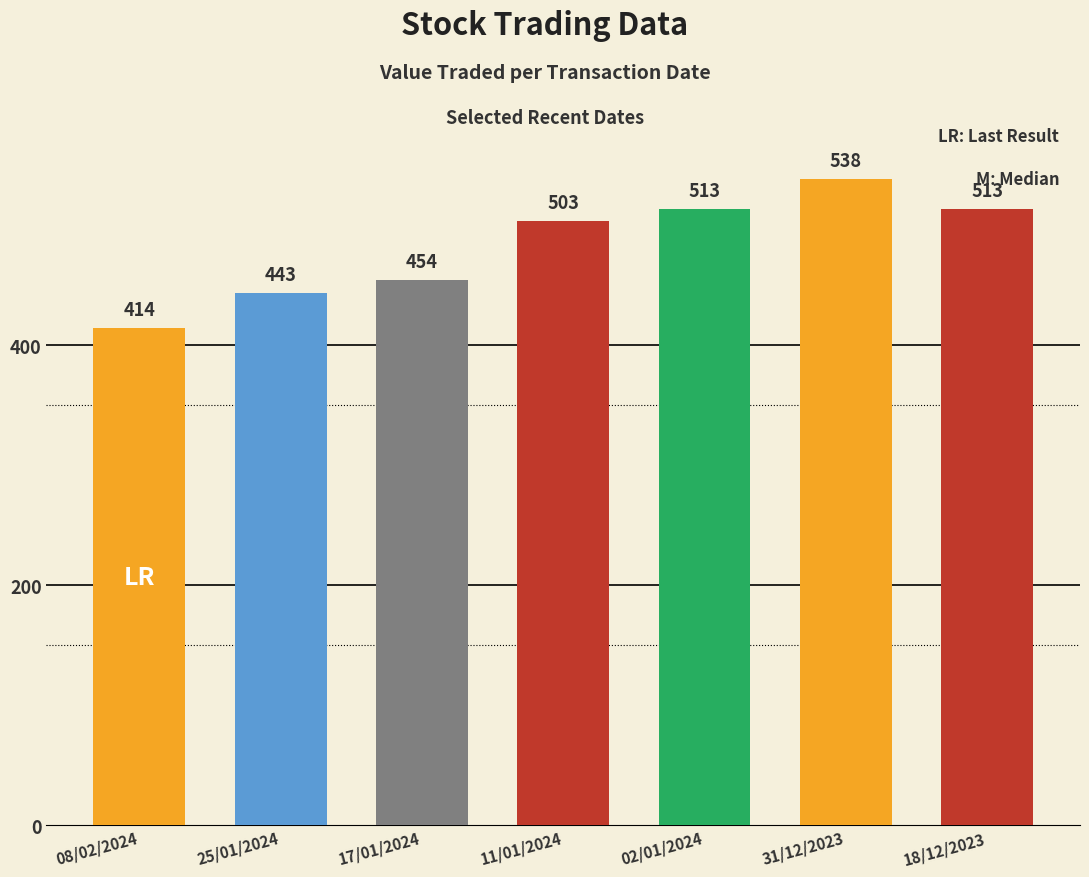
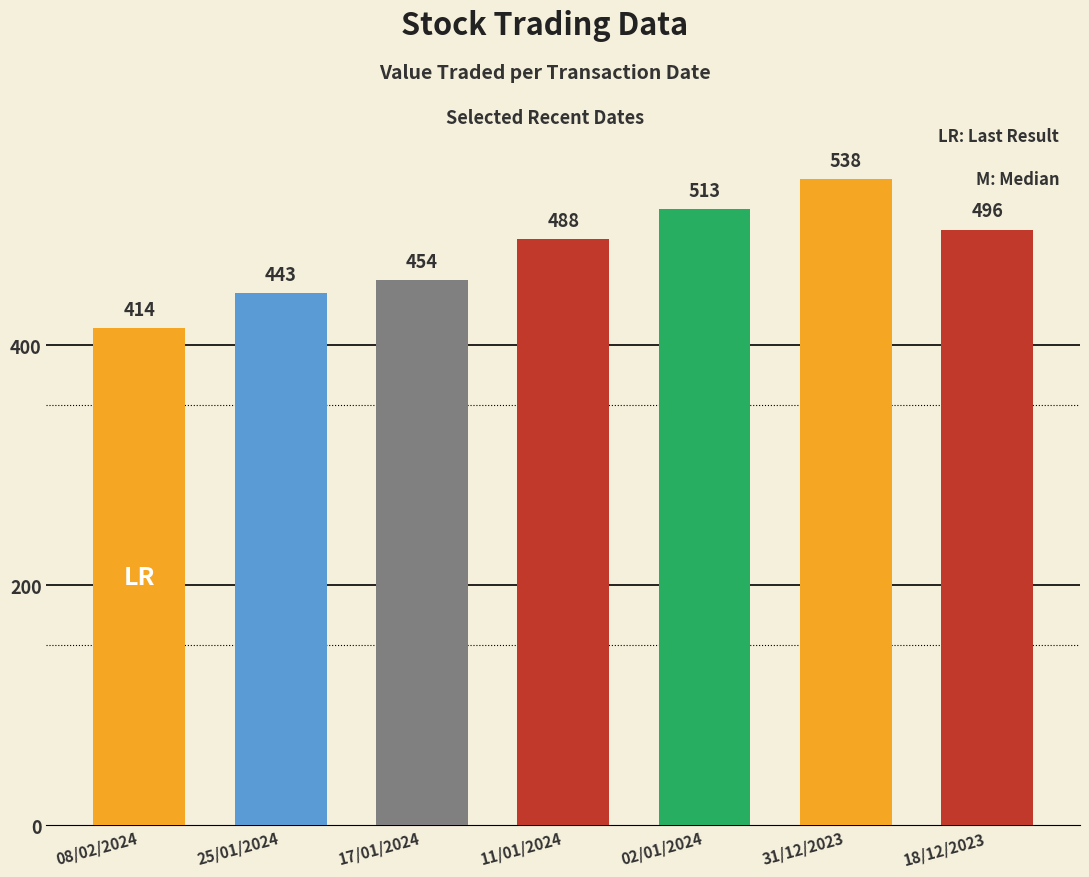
11/01/2024: 503 -> 488
18/12/2023: 513 -> 496
